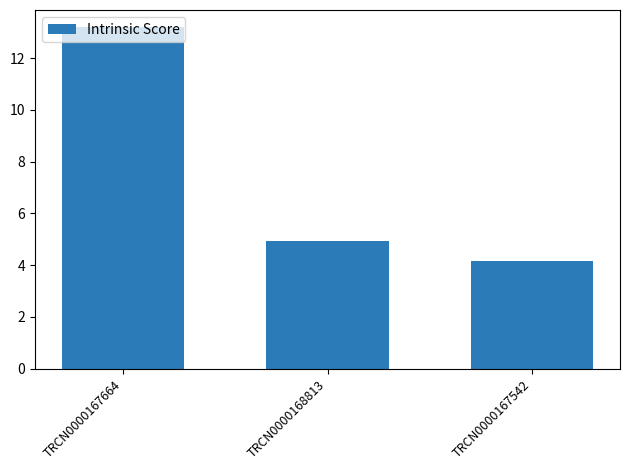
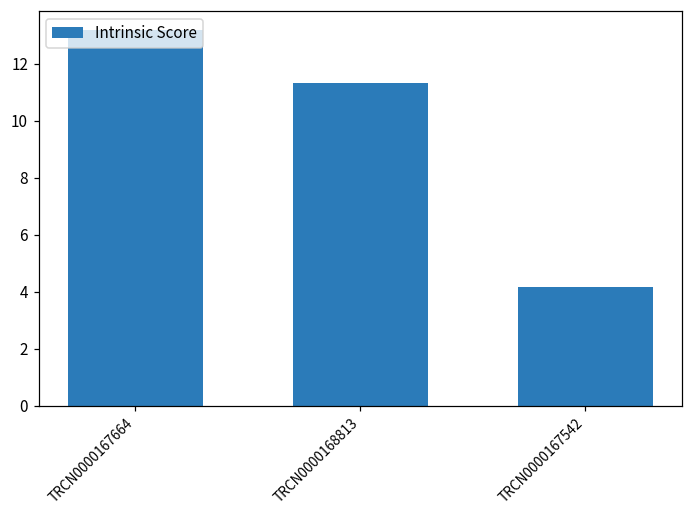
TRCN0000168813: 5.0 -> 11.3
